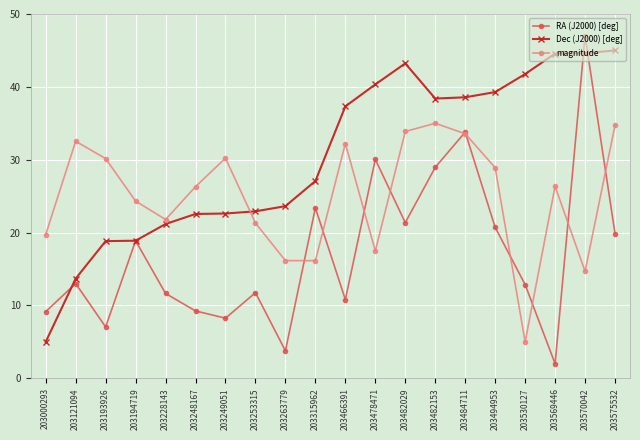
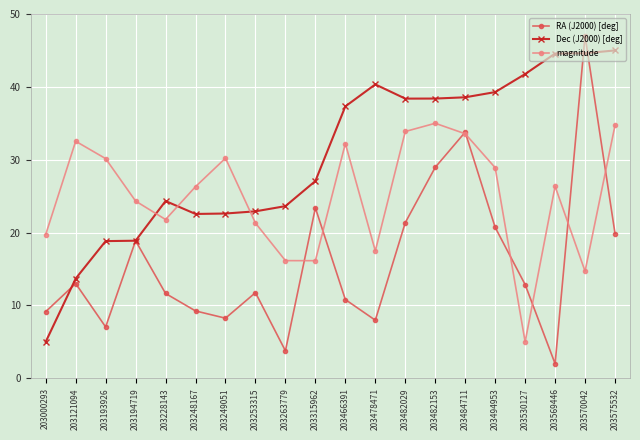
Dec (J2000) [deg], 203228143: 21 -> 24
RA (J2000) [deg], 203478471: 30 -> 8
Dec (J2000) [deg], 203482029: 43 -> 38
